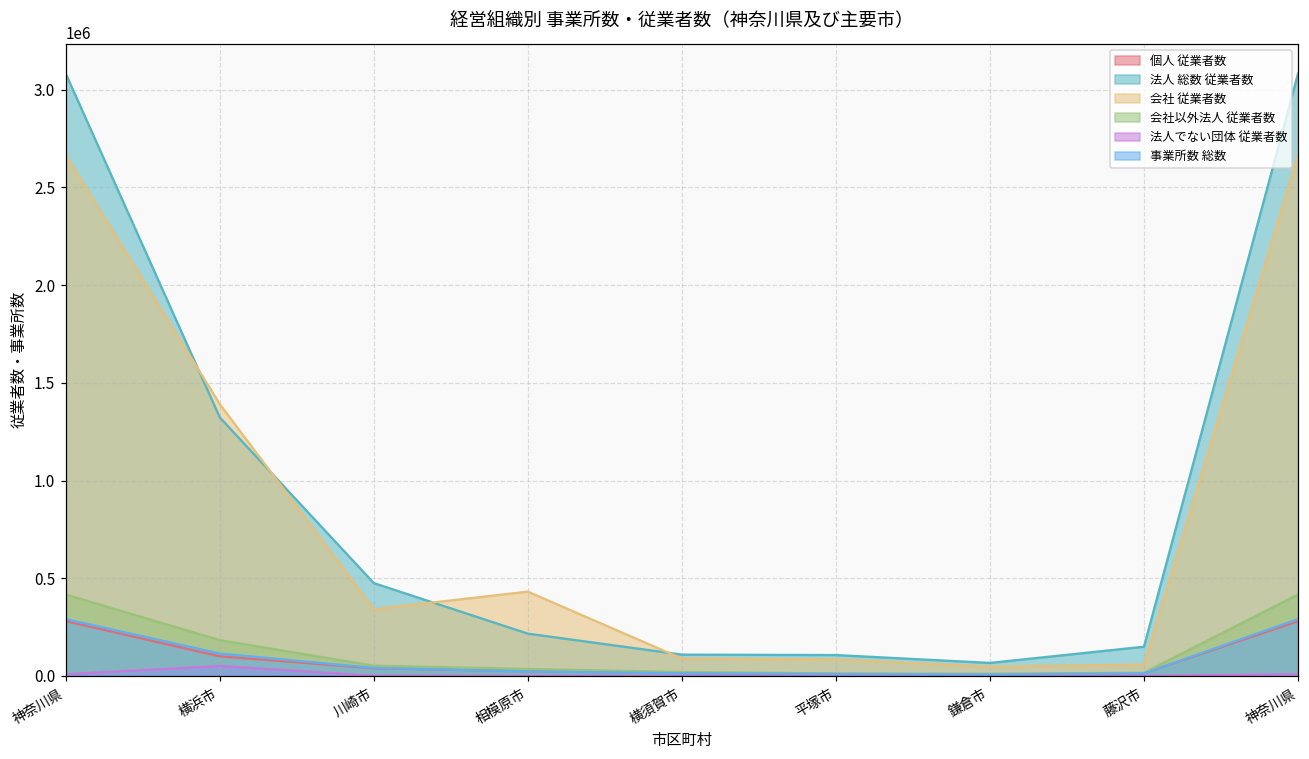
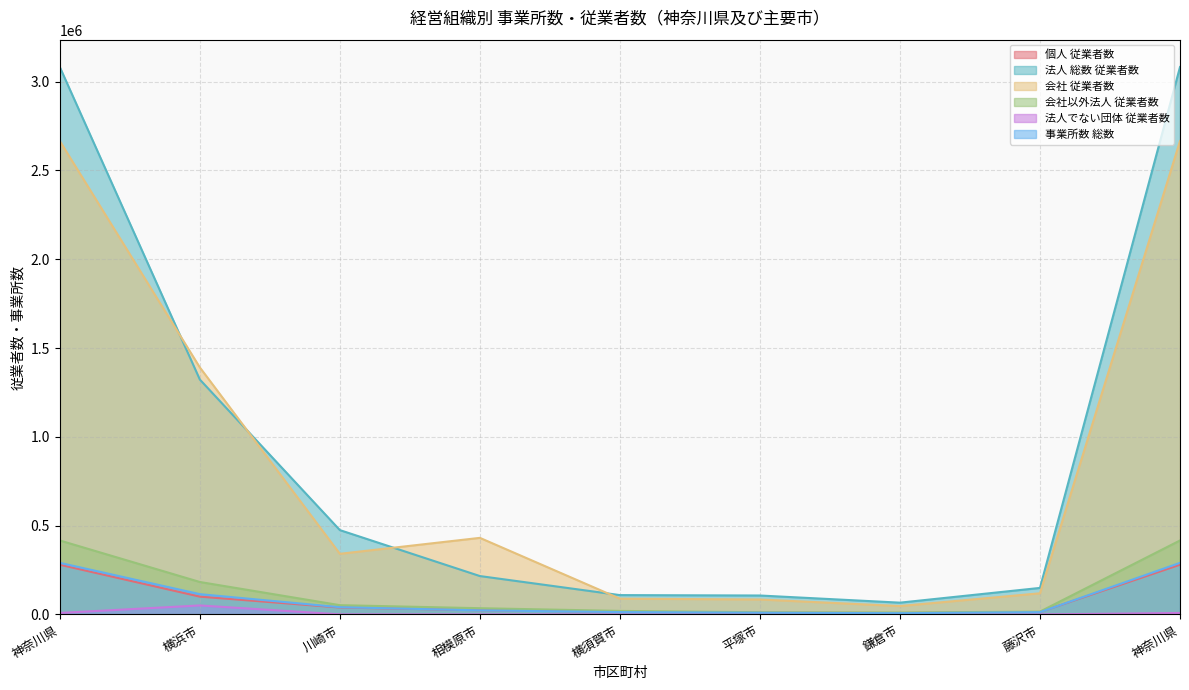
会社 従業者数, 藤沢市: 60000 -> 120000
